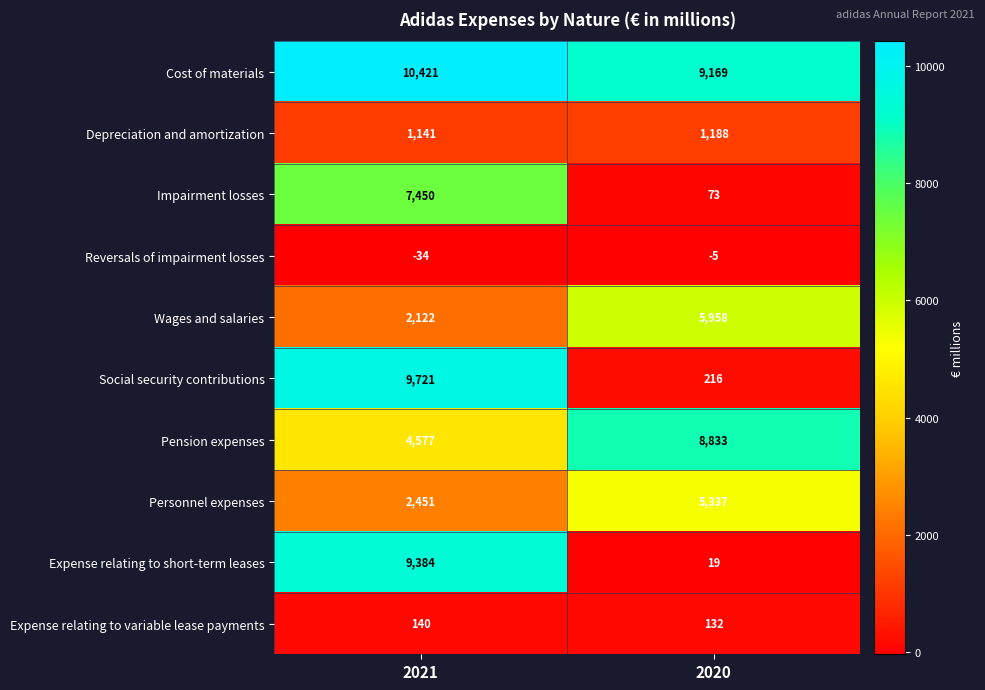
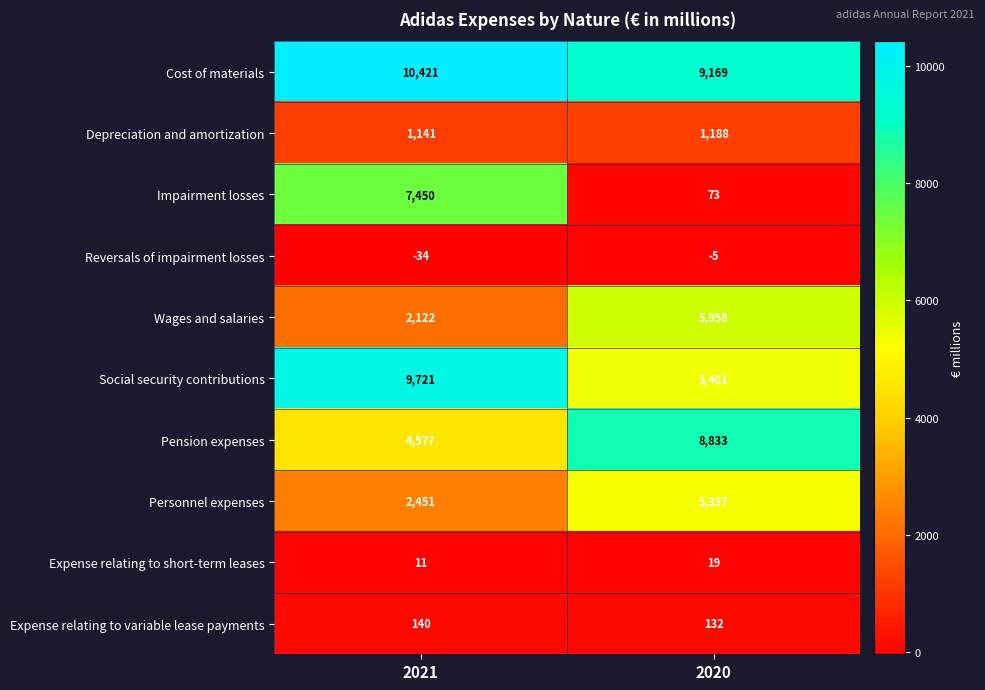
Social security contributions, 2020: 216 -> 5,401
Expense relating to short-term leases, 2021: 9,384 -> 11
